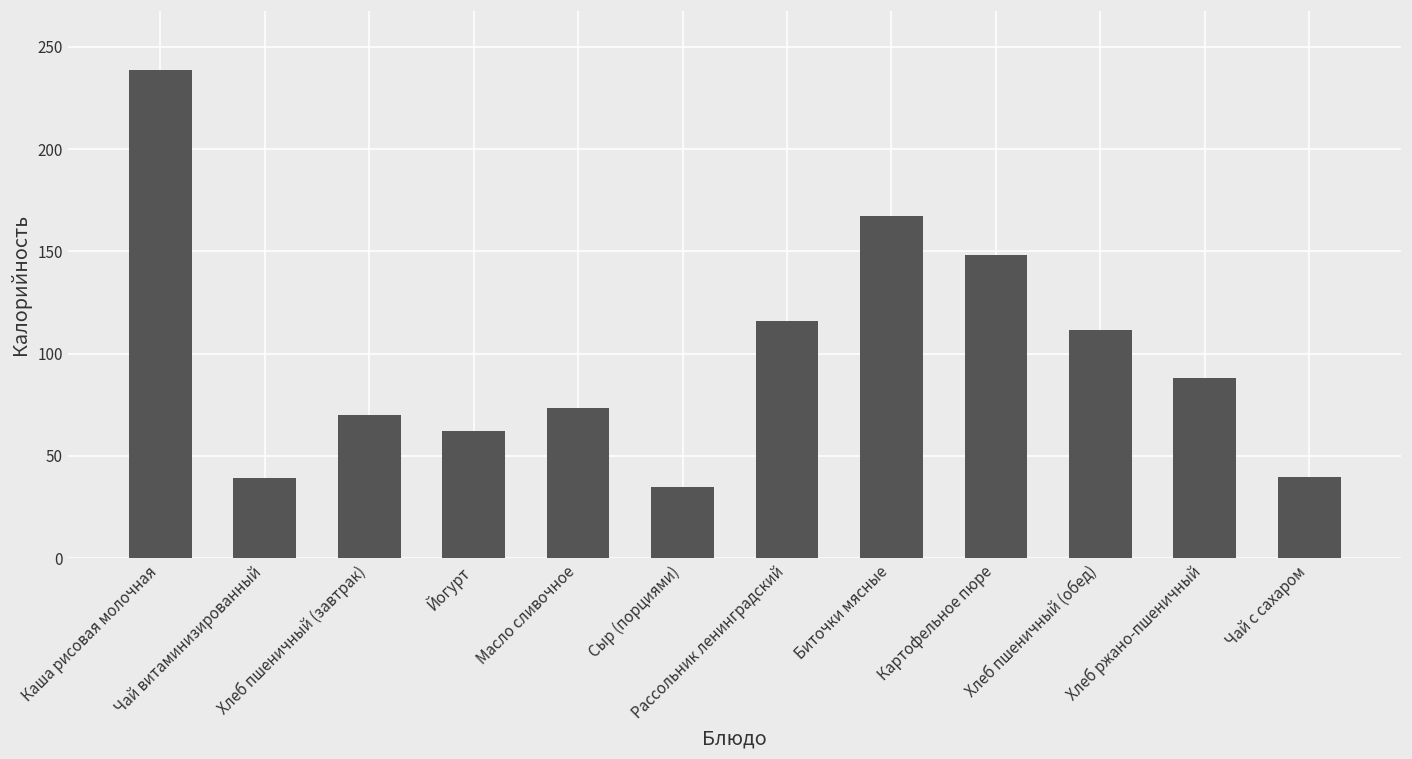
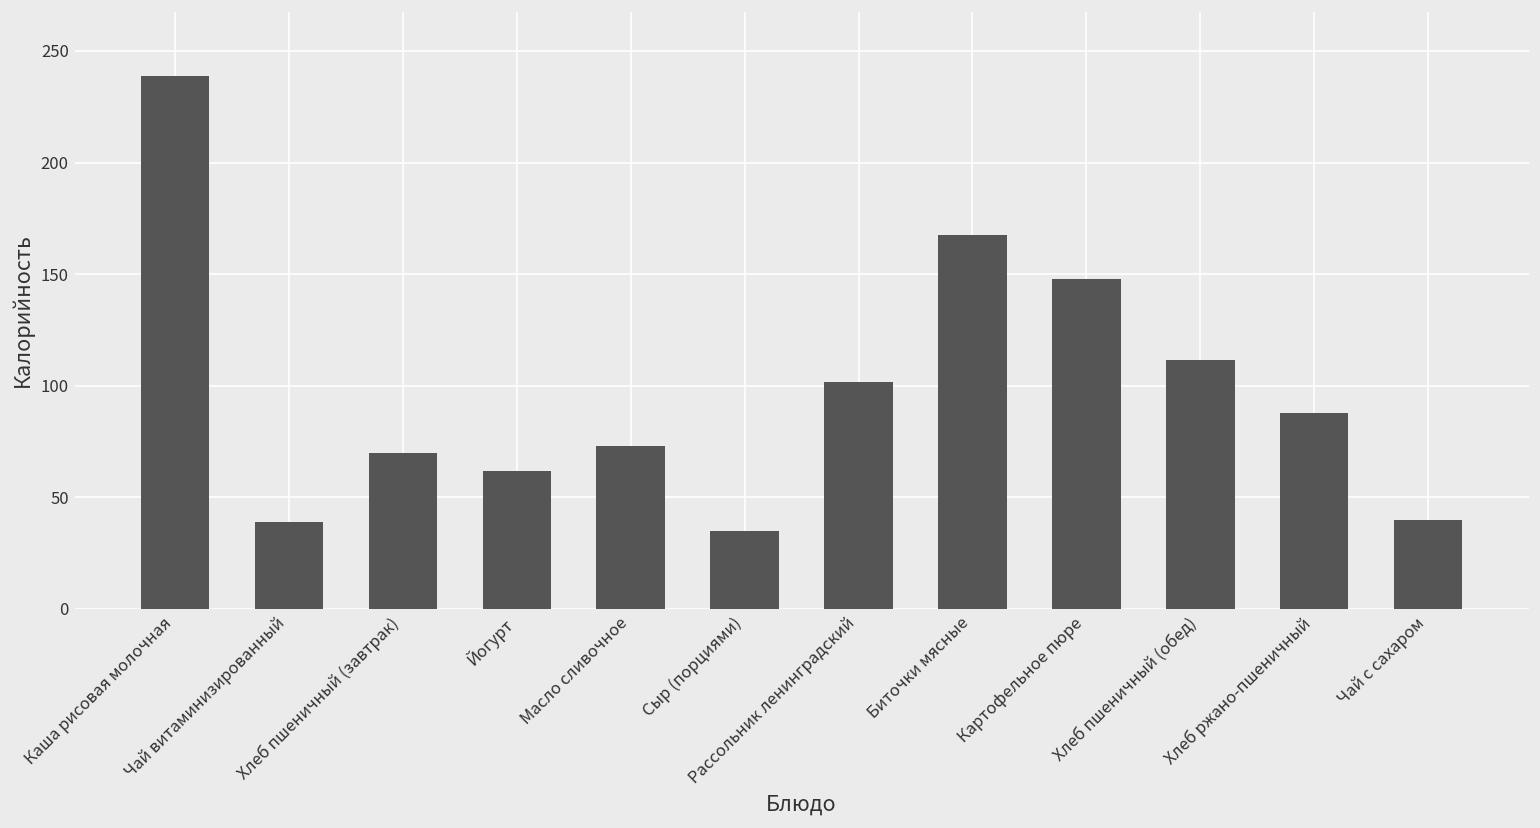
Рассольник ленинградский: 116 -> 102
